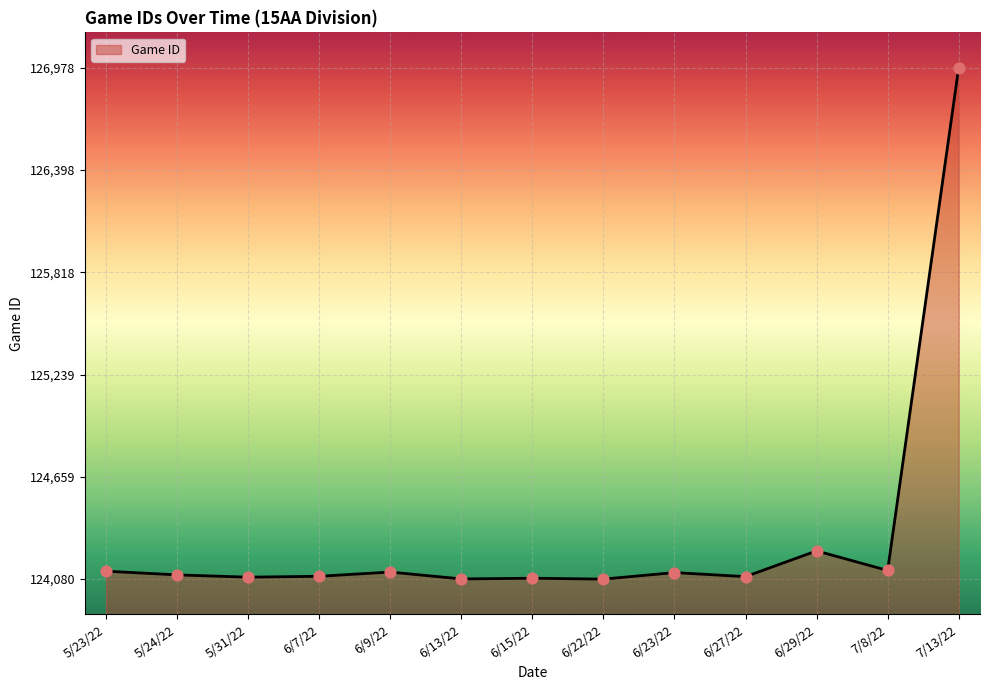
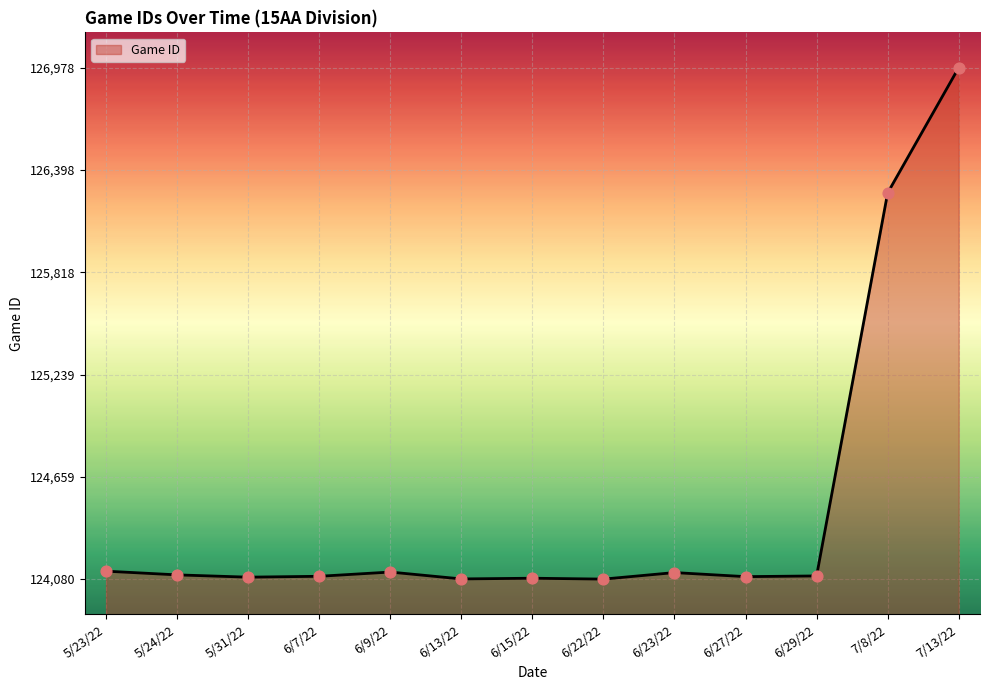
6/29/22: 124,240 -> 124,100
7/8/22: 124,130 -> 126,270
